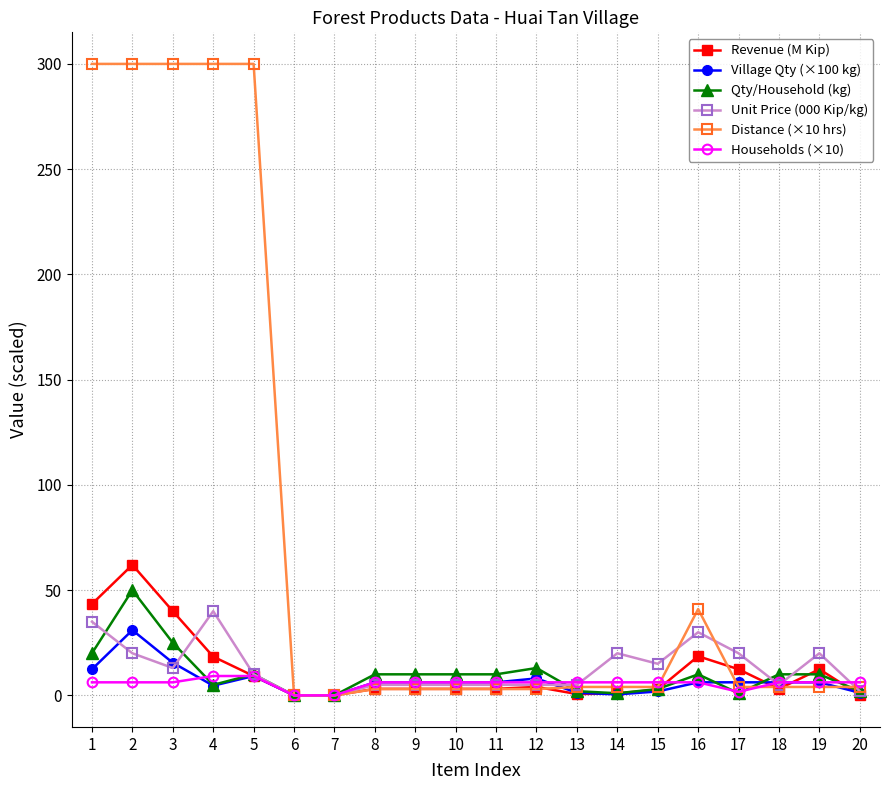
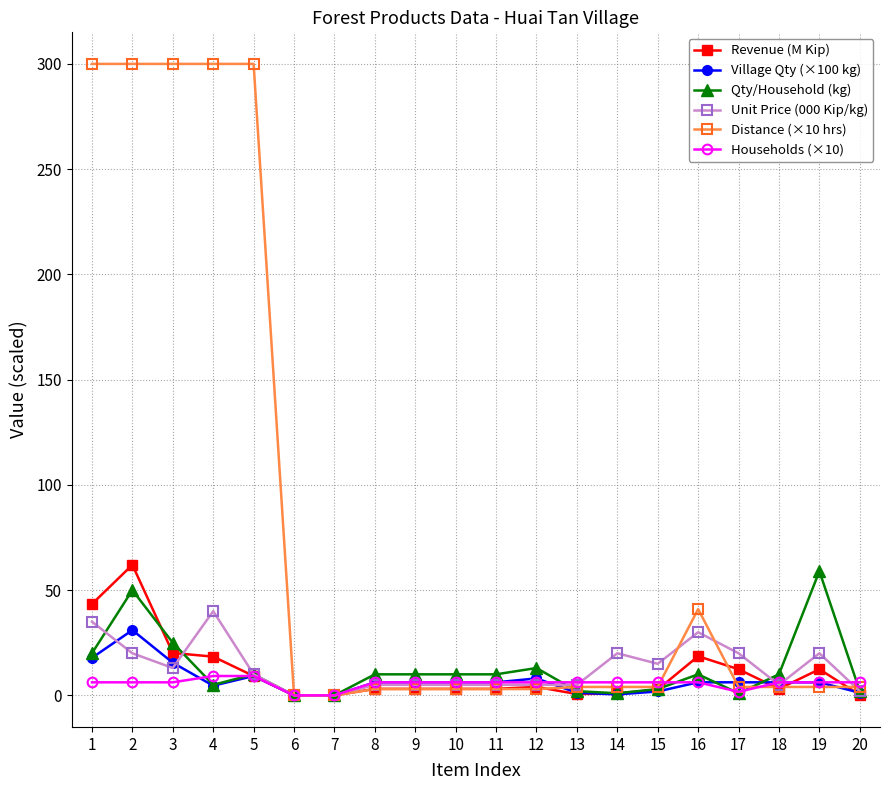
Village Qty (×100 kg), 1: 12 -> 18
Revenue (M Kip), 3: 40 -> 20
Qty/Household (kg), 19: 10 -> 59
